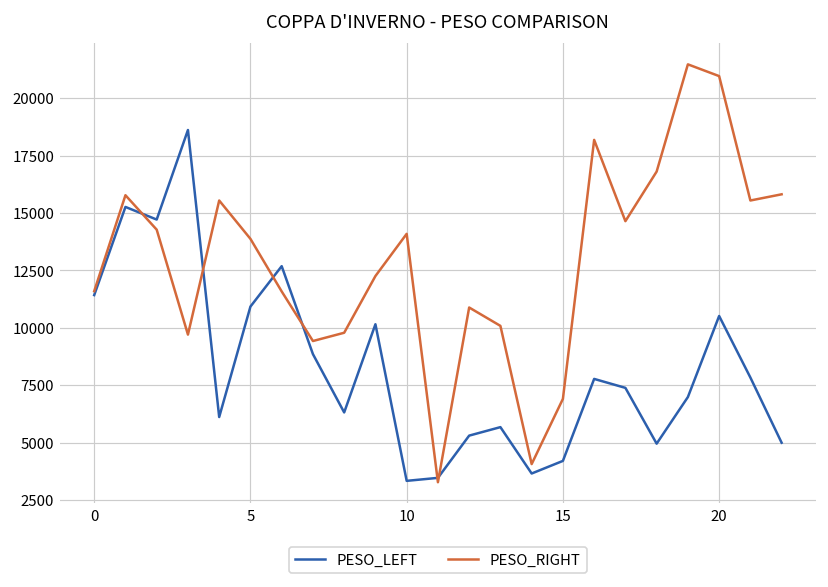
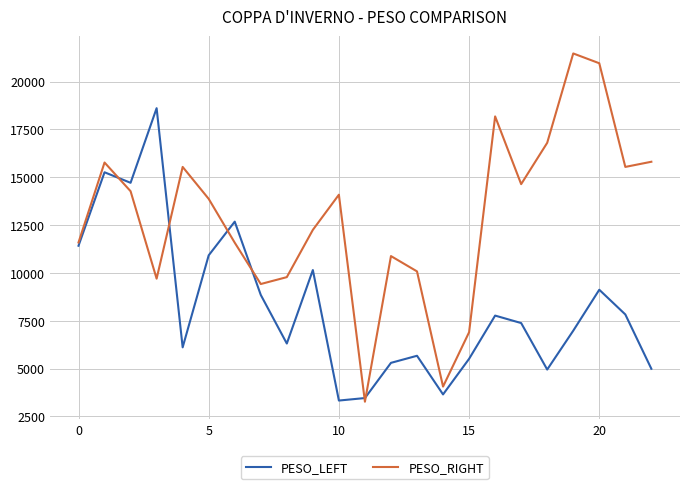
PESO_LEFT, 15: 4200 -> 5500
PESO_LEFT, 20: 10500 -> 9100
